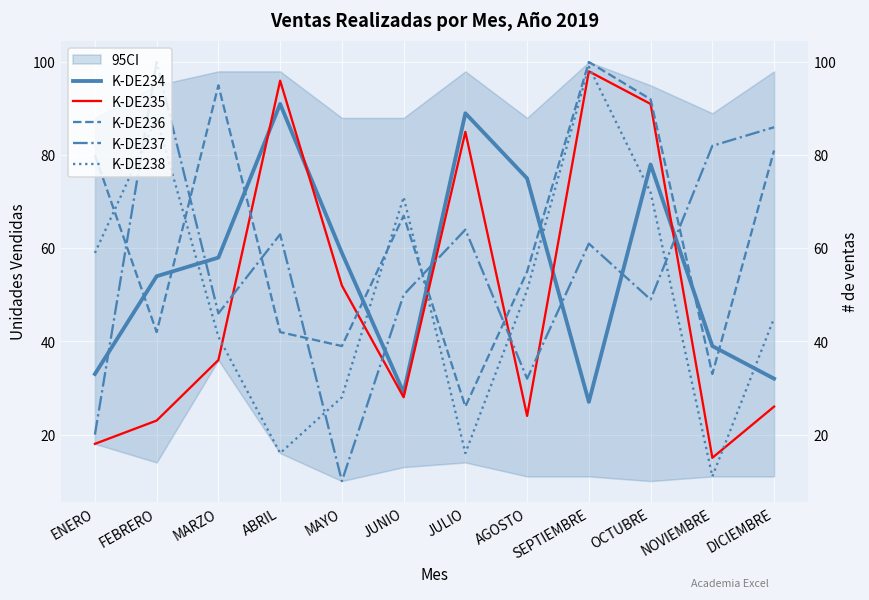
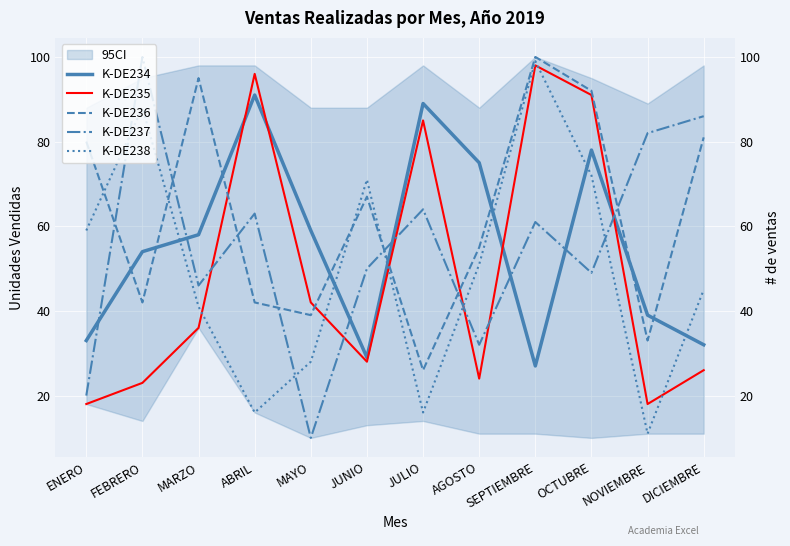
K-DE235, MAYO: 52 -> 42
K-DE235, NOVIEMBRE: 15 -> 18
